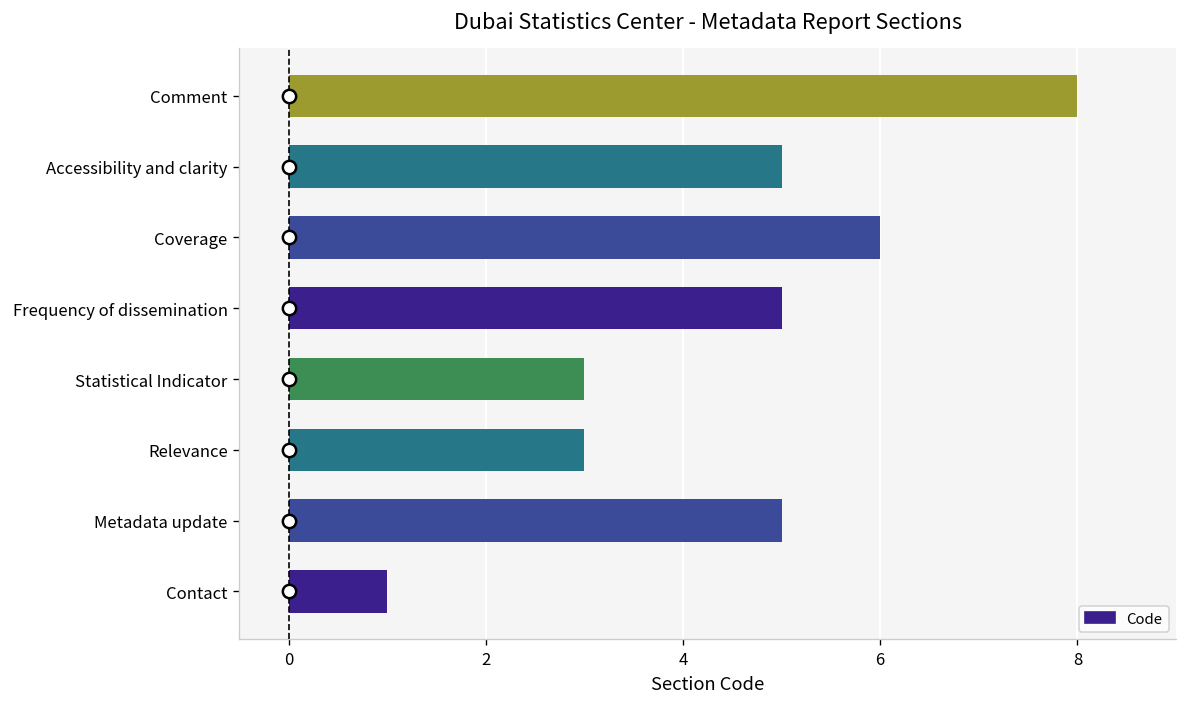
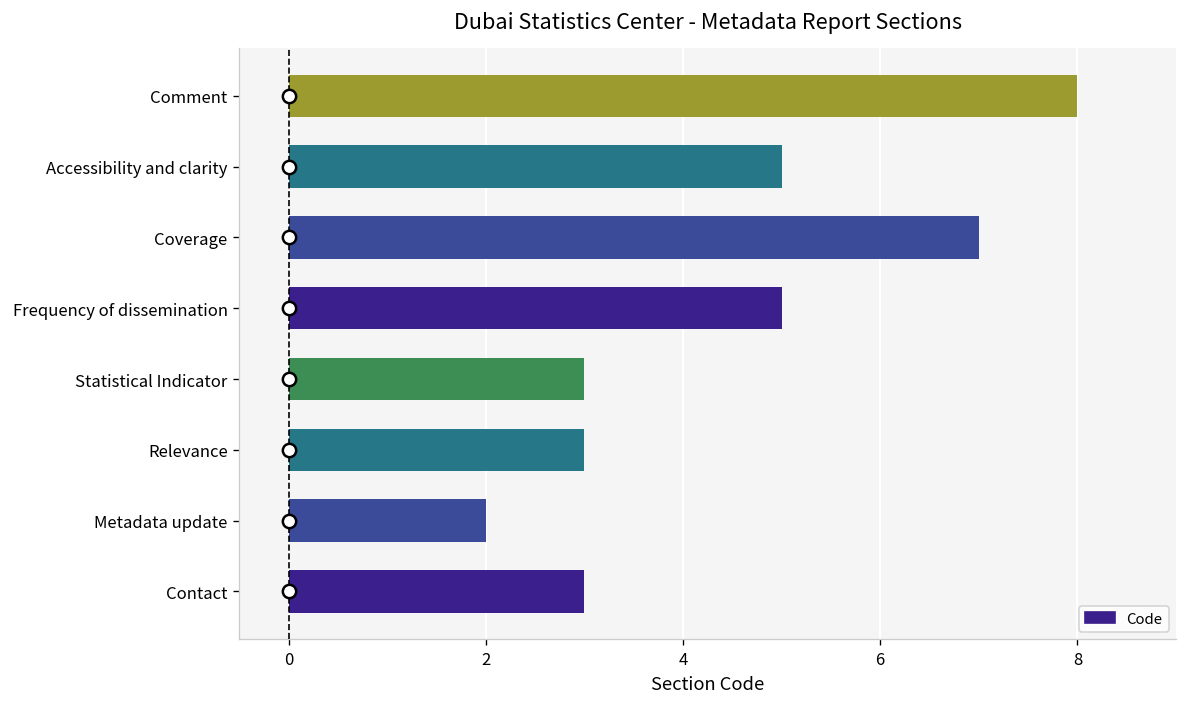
Code, Coverage: 6 -> 7
Code, Metadata update: 5 -> 2
Code, Contact: 1 -> 3
